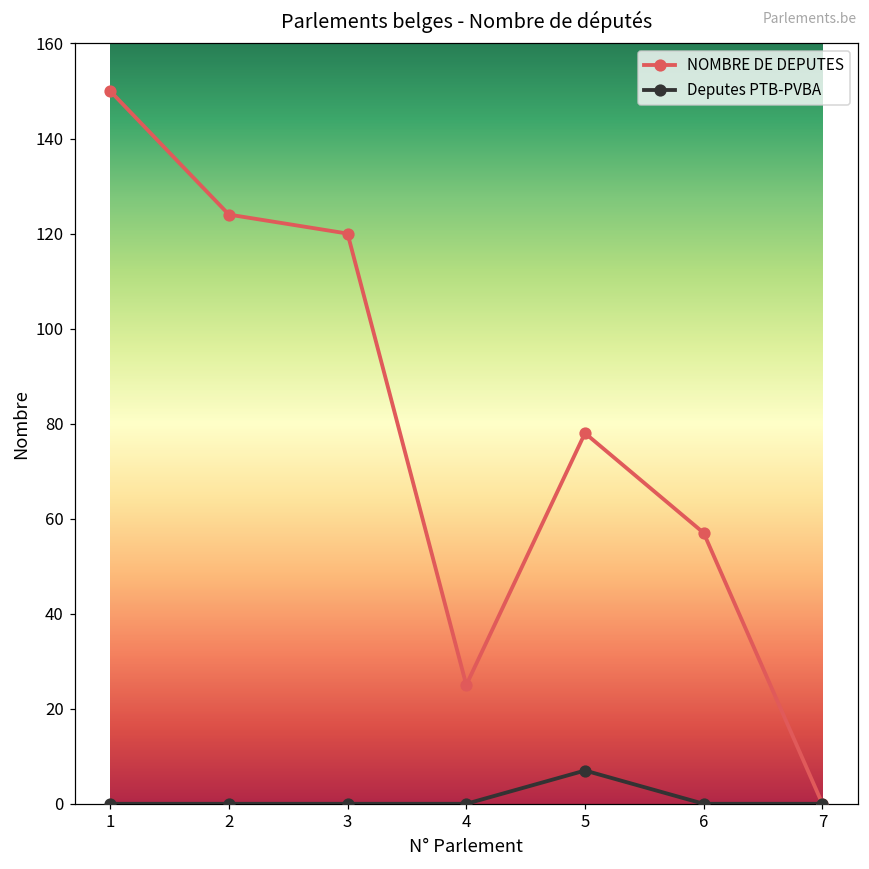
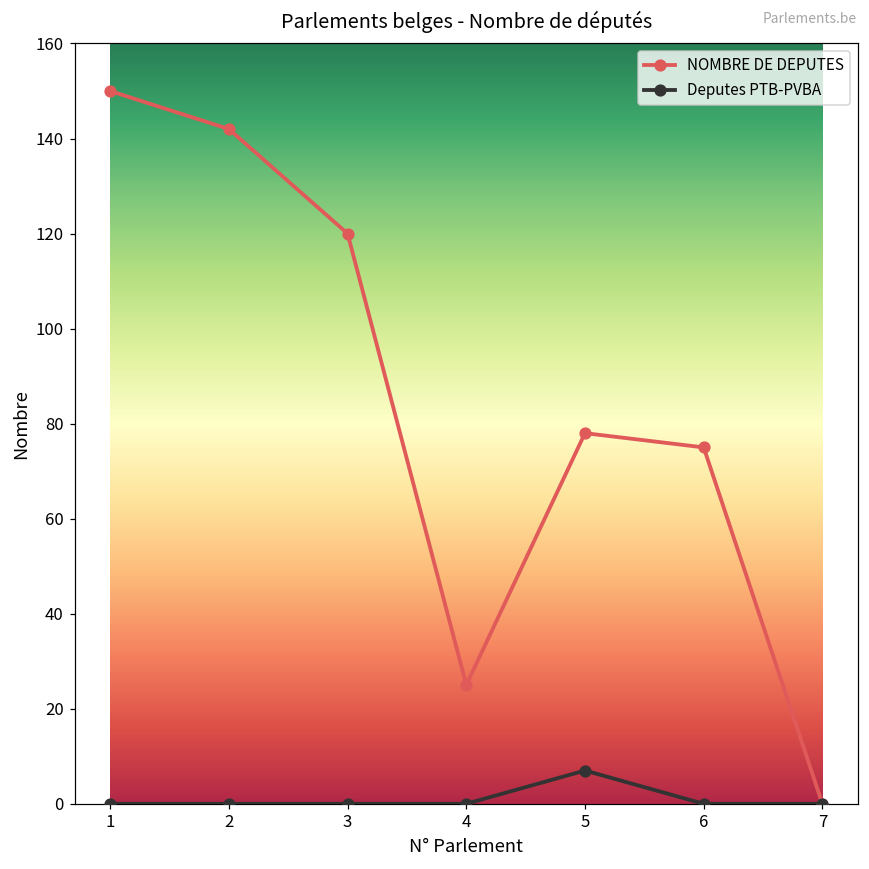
NOMBRE DE DEPUTES, 2: 124 -> 142
NOMBRE DE DEPUTES, 6: 57 -> 75
